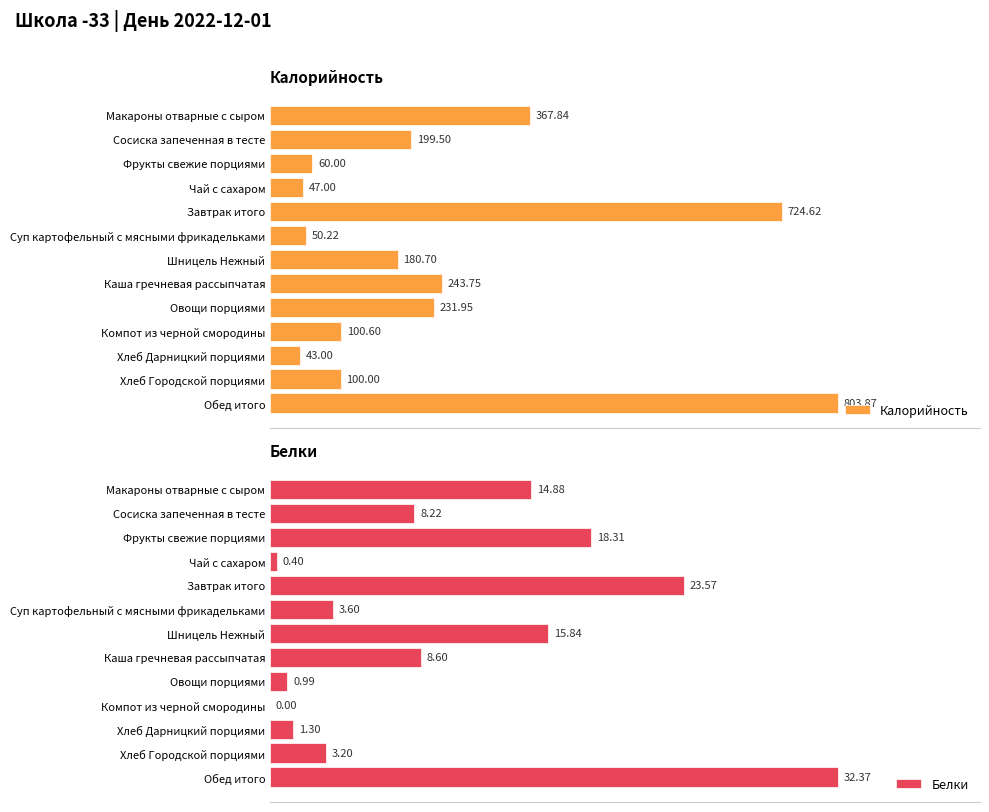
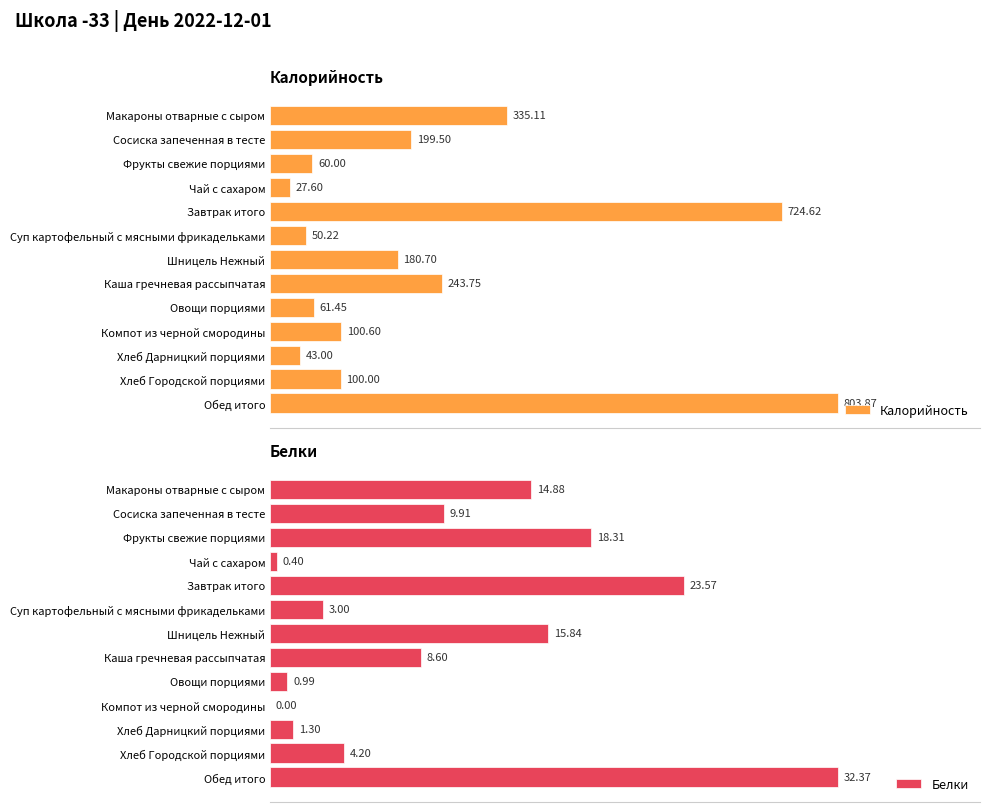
Калорийность, Макароны отварные с сыром: 367.84 -> 335.11
Калорийность, Чай с сахаром: 47.00 -> 27.60
Калорийность, Овощи порциями: 231.95 -> 61.45
Белки, Сосиска запеченная в тесте: 8.22 -> 9.91
Белки, Суп картофельный с мясными фрикадельками: 3.60 -> 3.00
Белки, Хлеб Городской порциями: 3.20 -> 4.20
